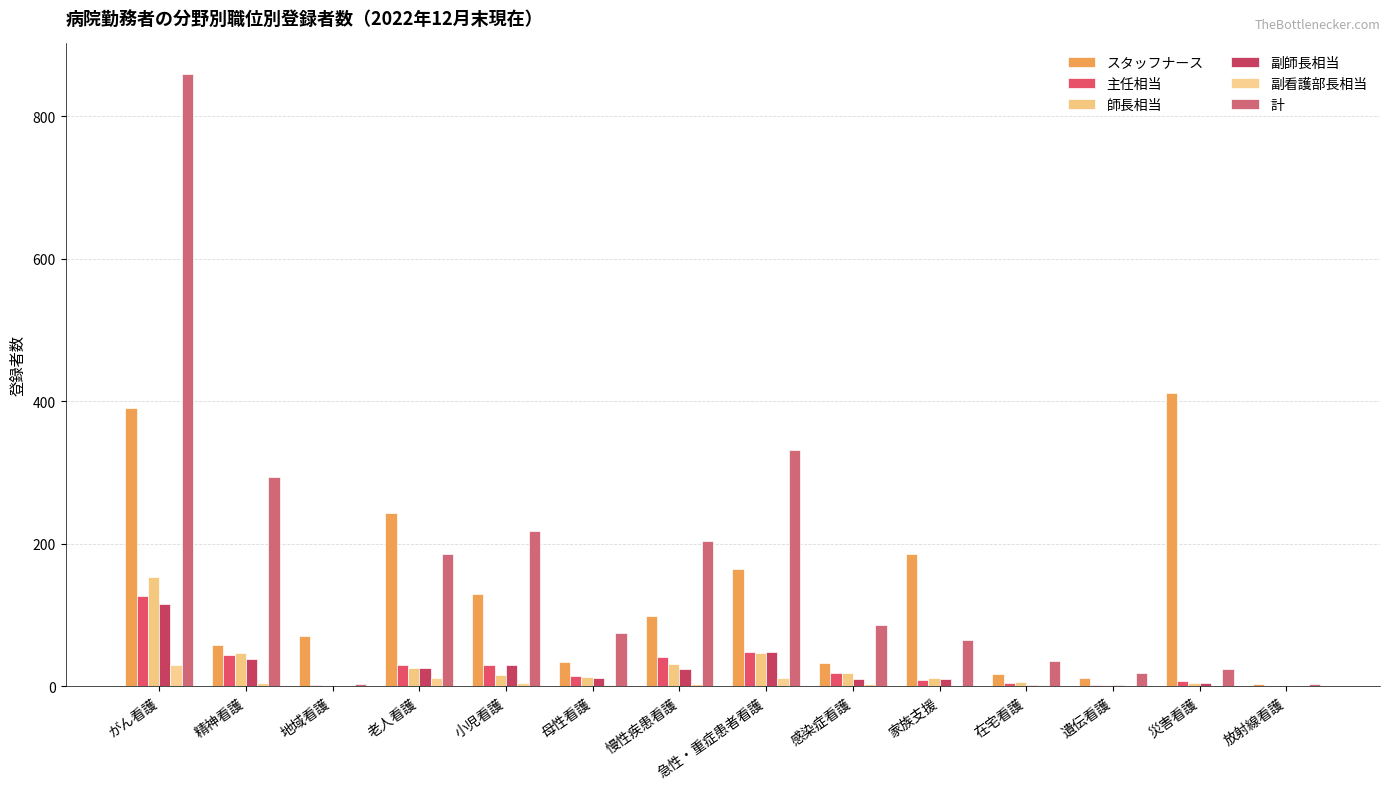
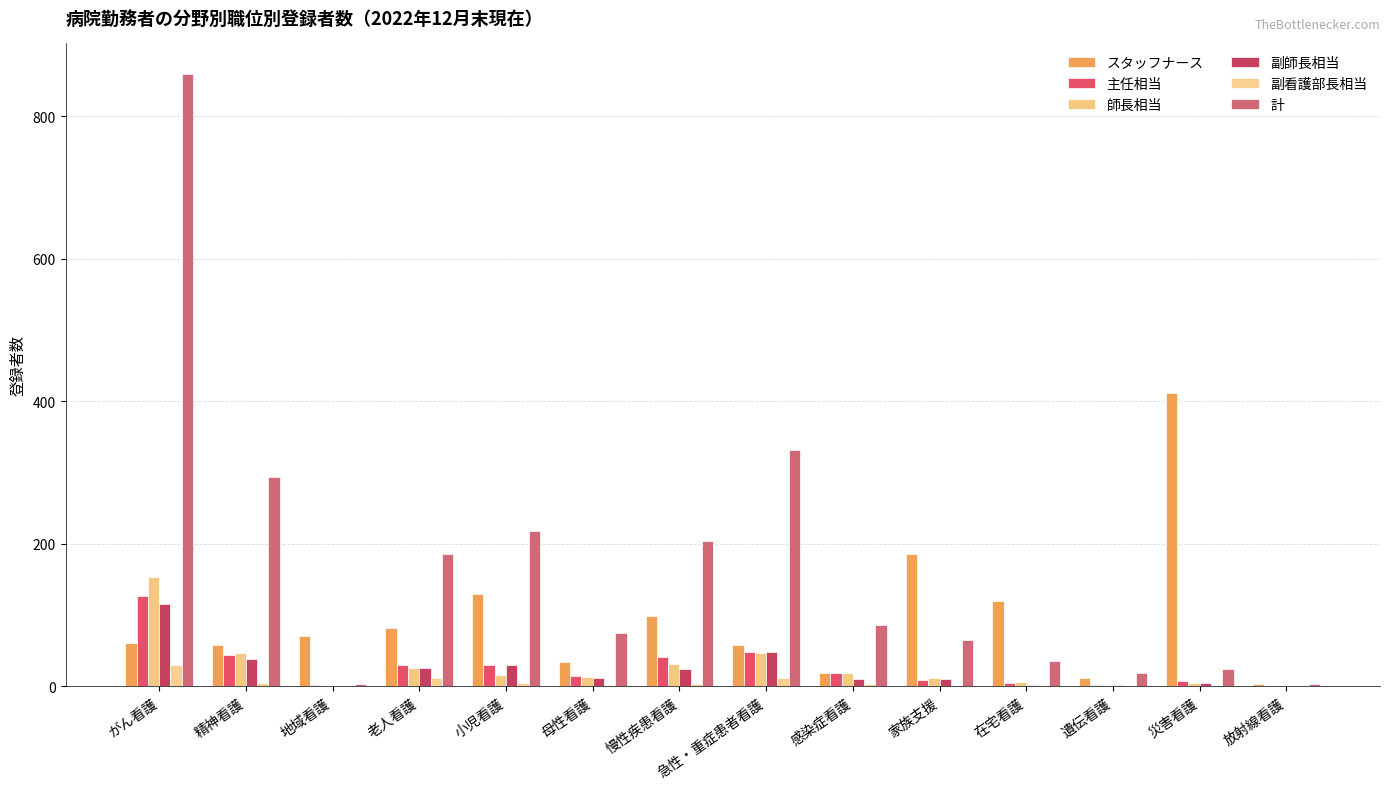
スタッフナース, がん看護: 390 -> 60
スタッフナース, 老人看護: 240 -> 80
スタッフナース, 急性・重症患者看護: 160 -> 60
スタッフナース, 感染症看護: 30 -> 20
スタッフナース, 在宅看護: 20 -> 120
